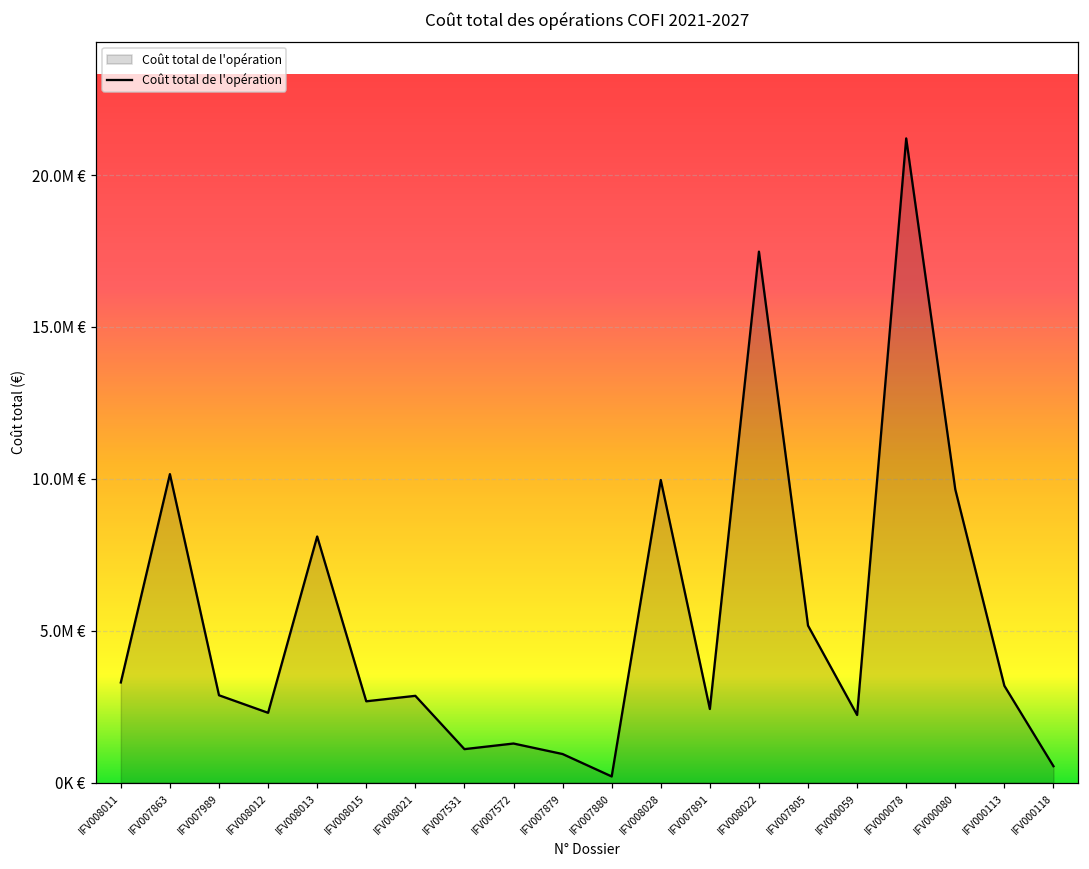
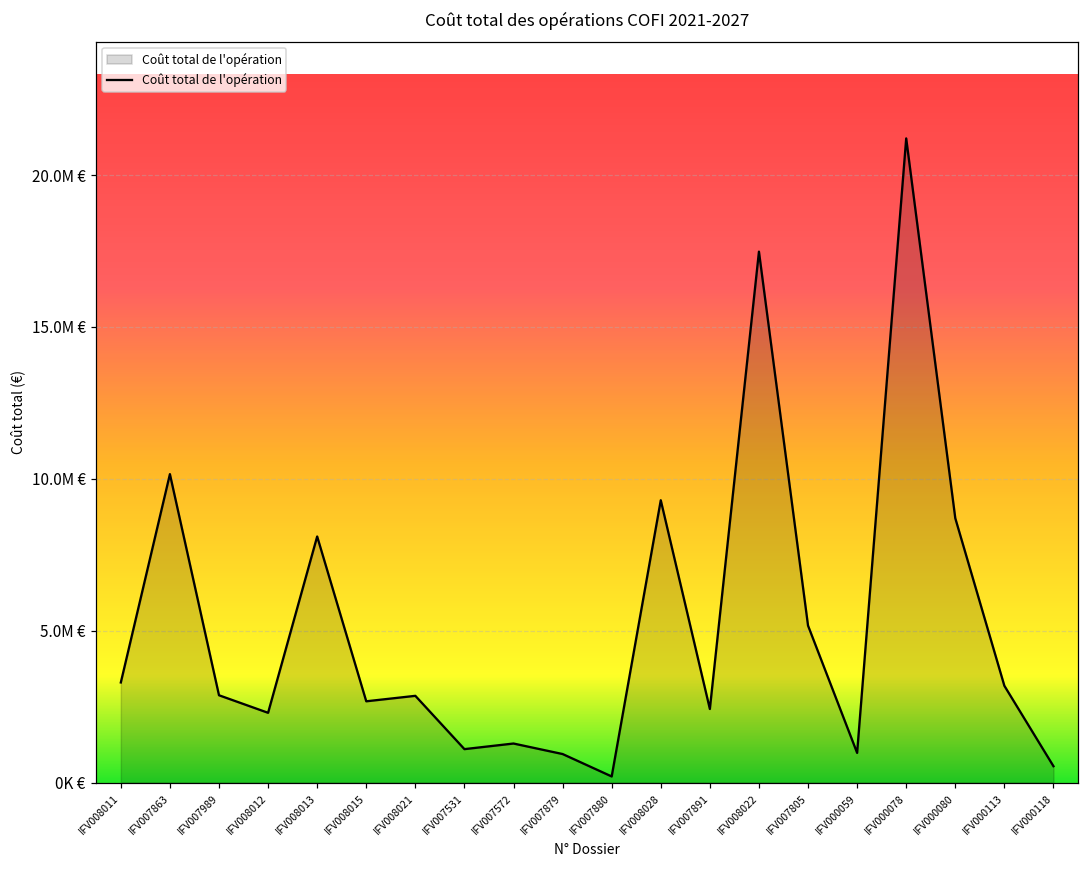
IFV008028: 10.0M € -> 9.3M €
IFV000059: 2.2M € -> 1.0M €
IFV000080: 9.7M € -> 8.7M €
